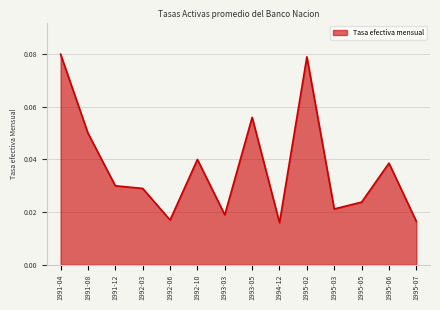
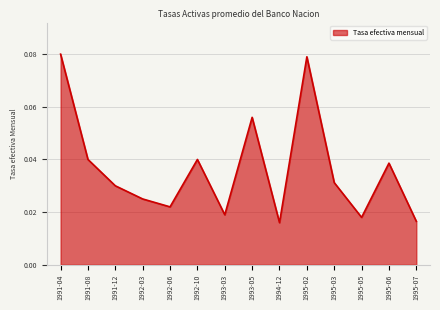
1991-08: 0.05 -> 0.04
1992-03: 0.029 -> 0.025
1992-06: 0.017 -> 0.022
1995-03: 0.021 -> 0.031
1995-05: 0.024 -> 0.018
